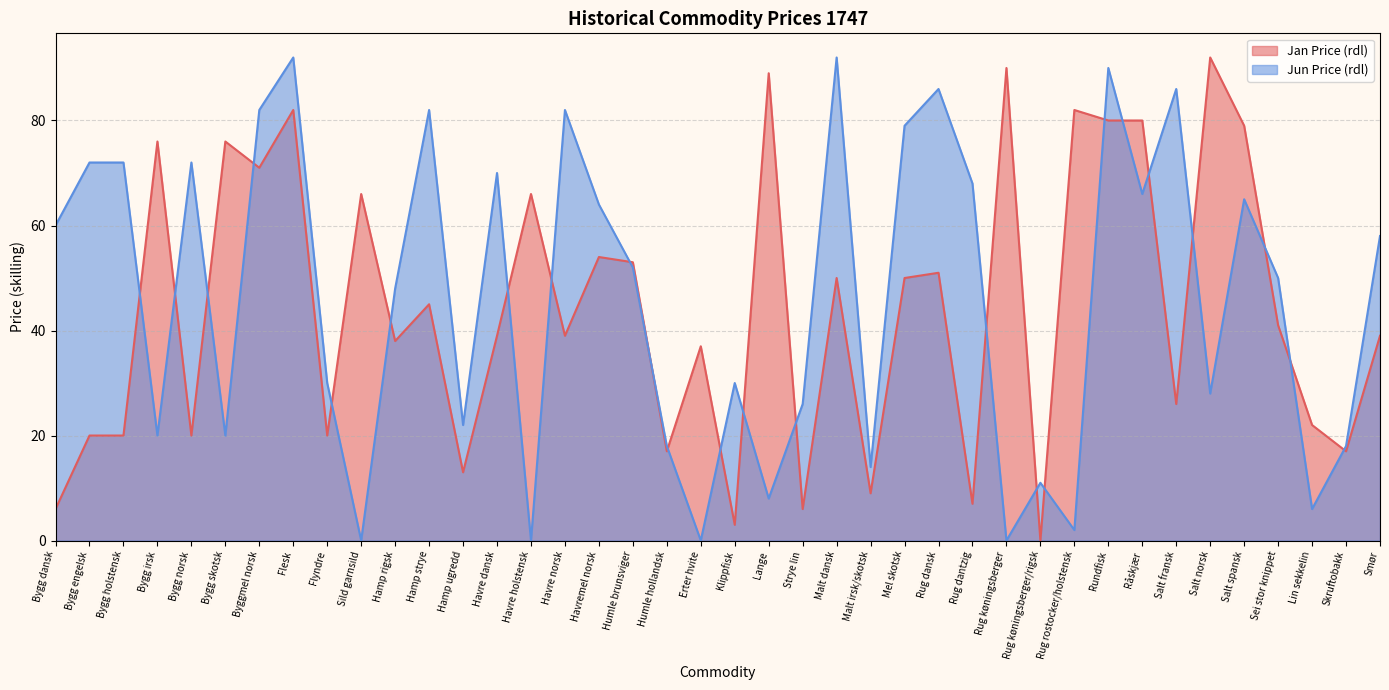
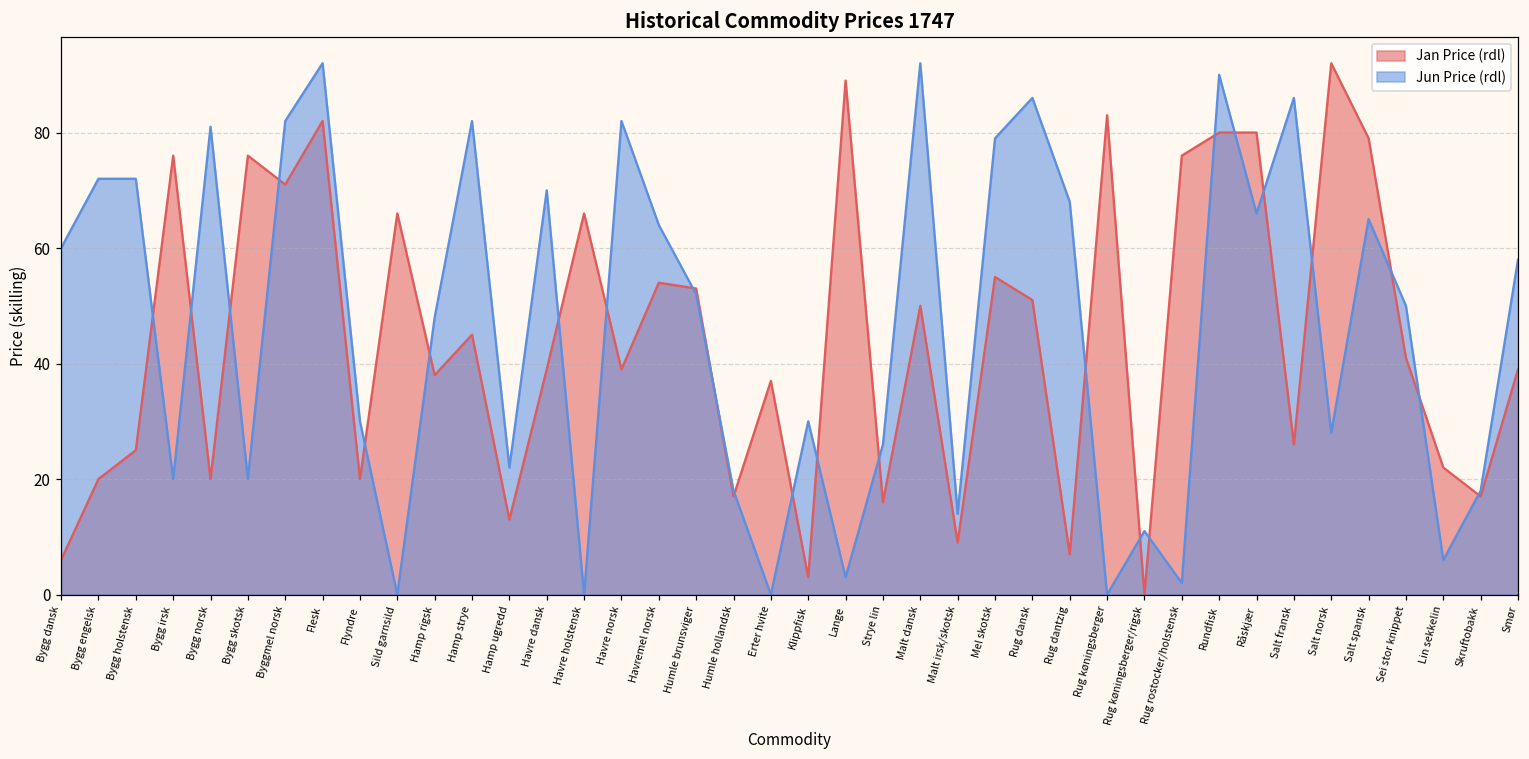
Jan Price (rdl), Bygg holstensk: 20 -> 25
Jun Price (rdl), Bygg norsk: 72 -> 81
Jun Price (rdl), Lange: 8 -> 3
Jan Price (rdl), Strye lin: 6 -> 16
Jan Price (rdl), Mel skotsk: 50 -> 55
Jan Price (rdl), Rug køningsberger: 90 -> 83
Jan Price (rdl), Rug rostocker/holstensk: 82 -> 76
